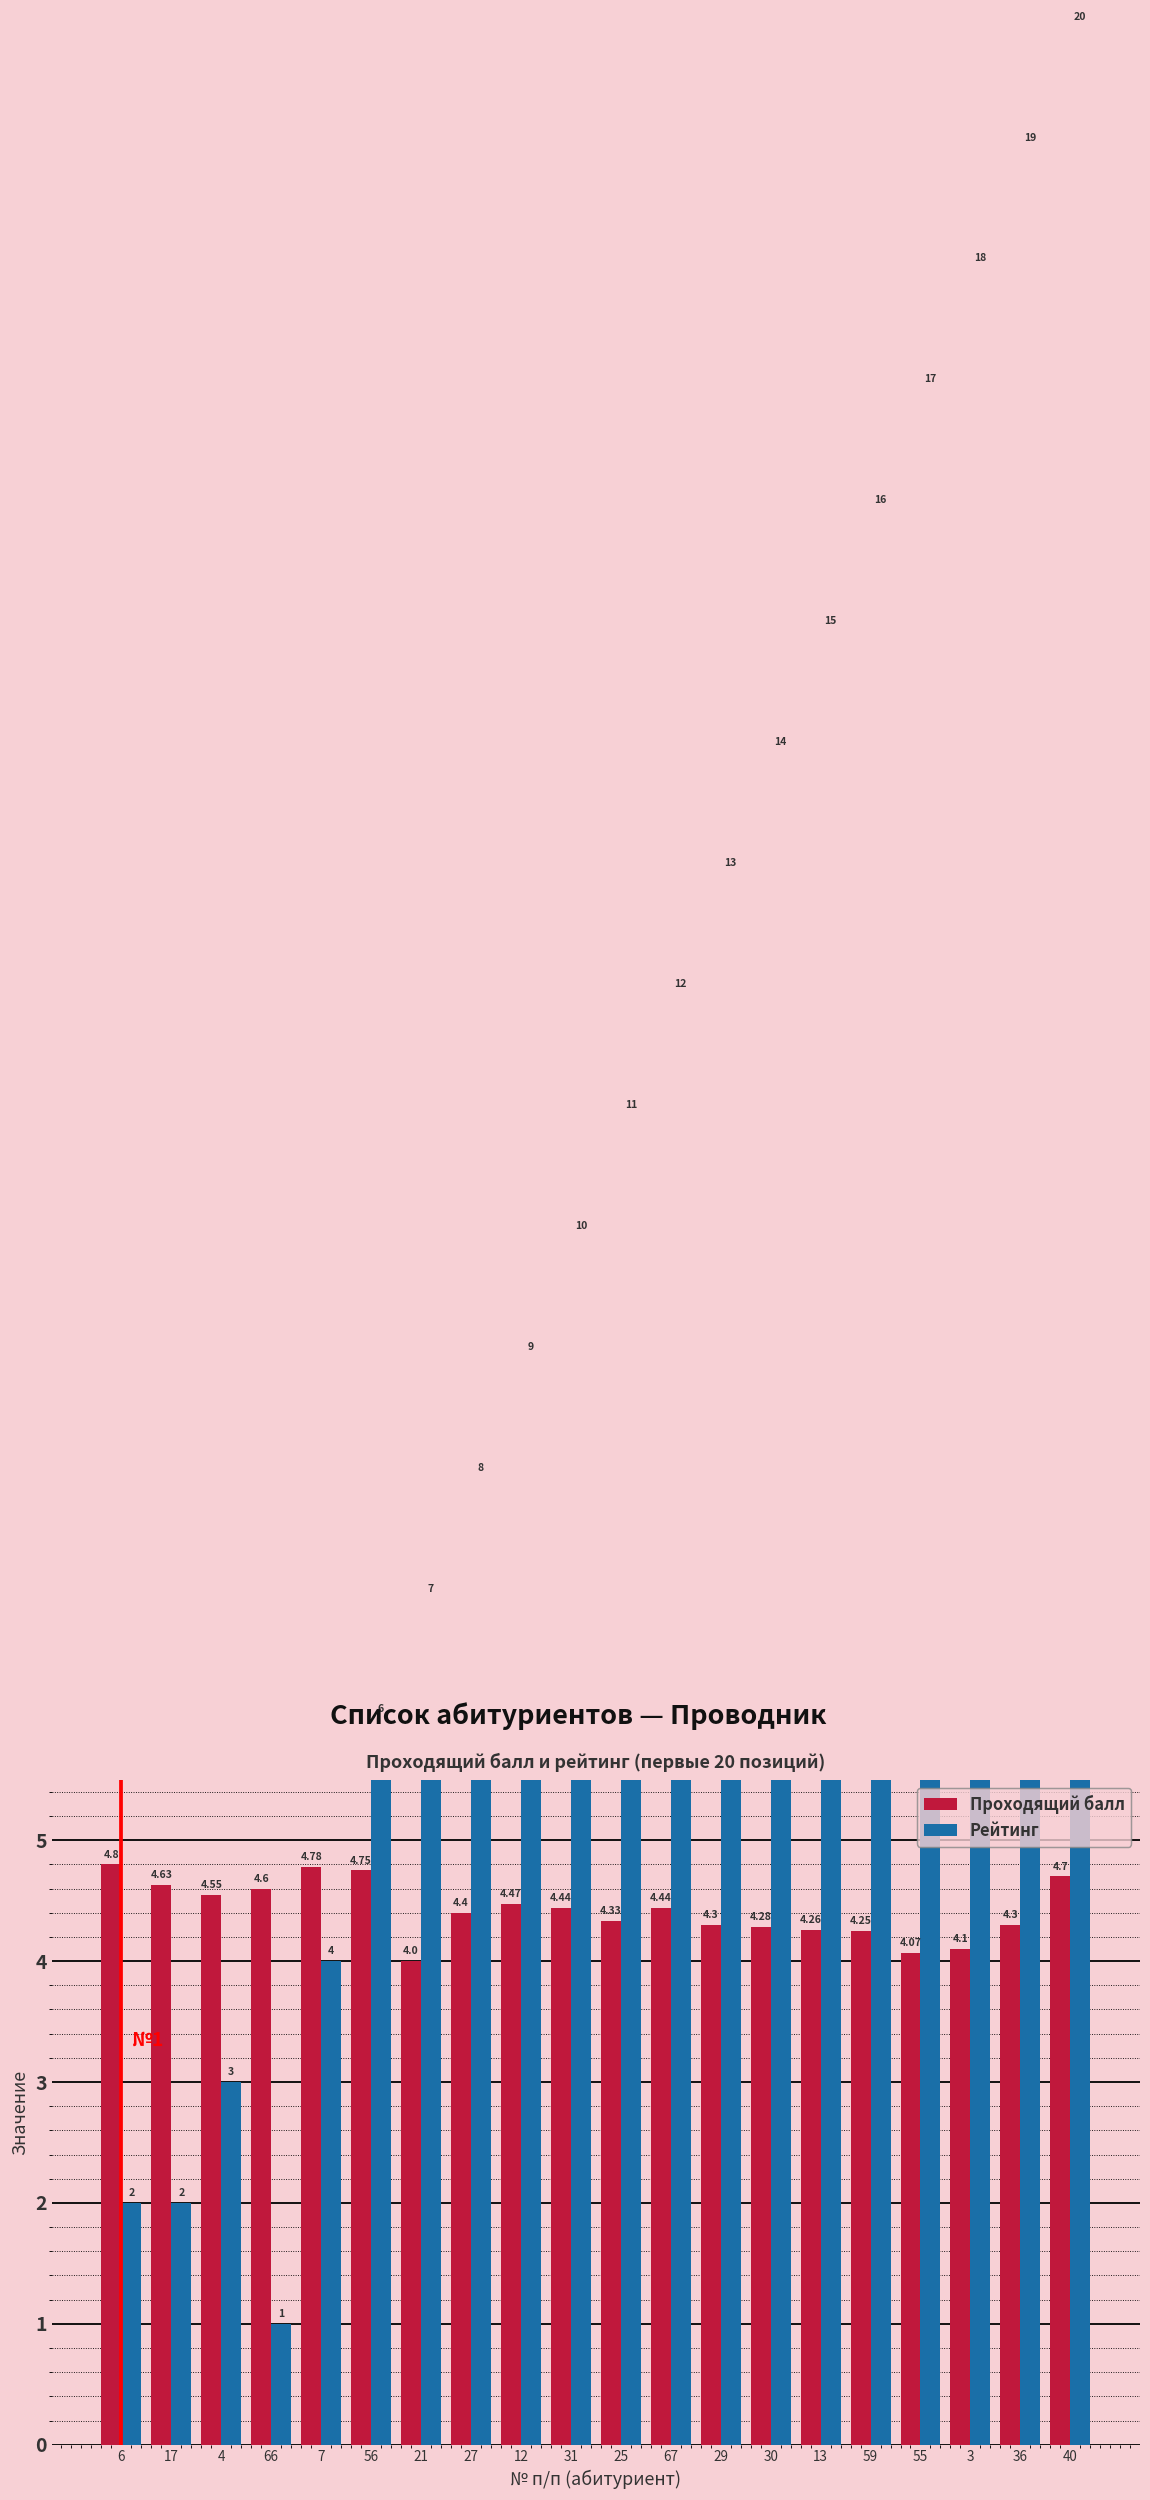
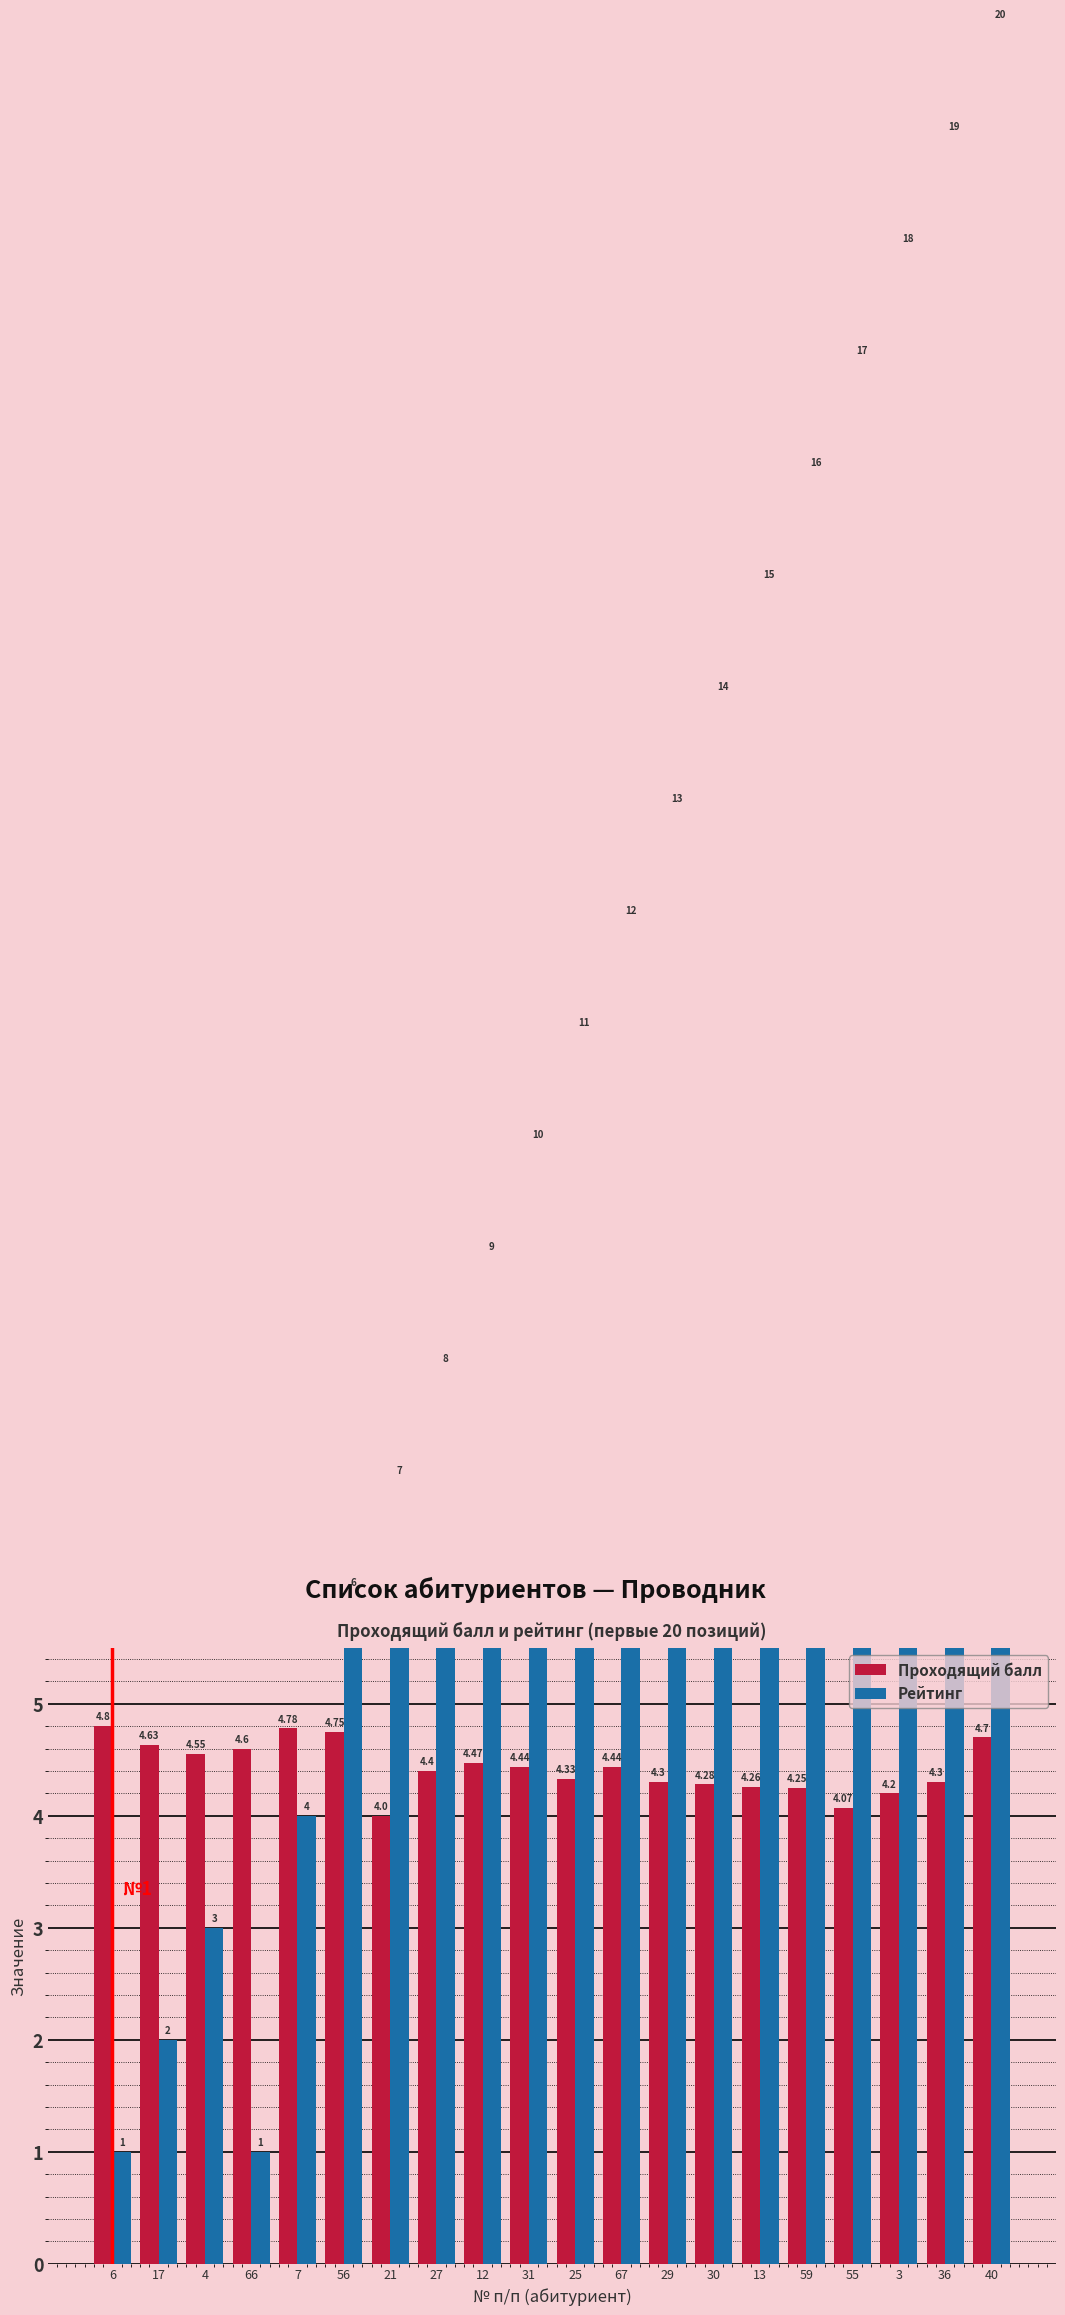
Рейтинг, 6: 2 -> 1
Проходящий балл, 3: 4.1 -> 4.2
